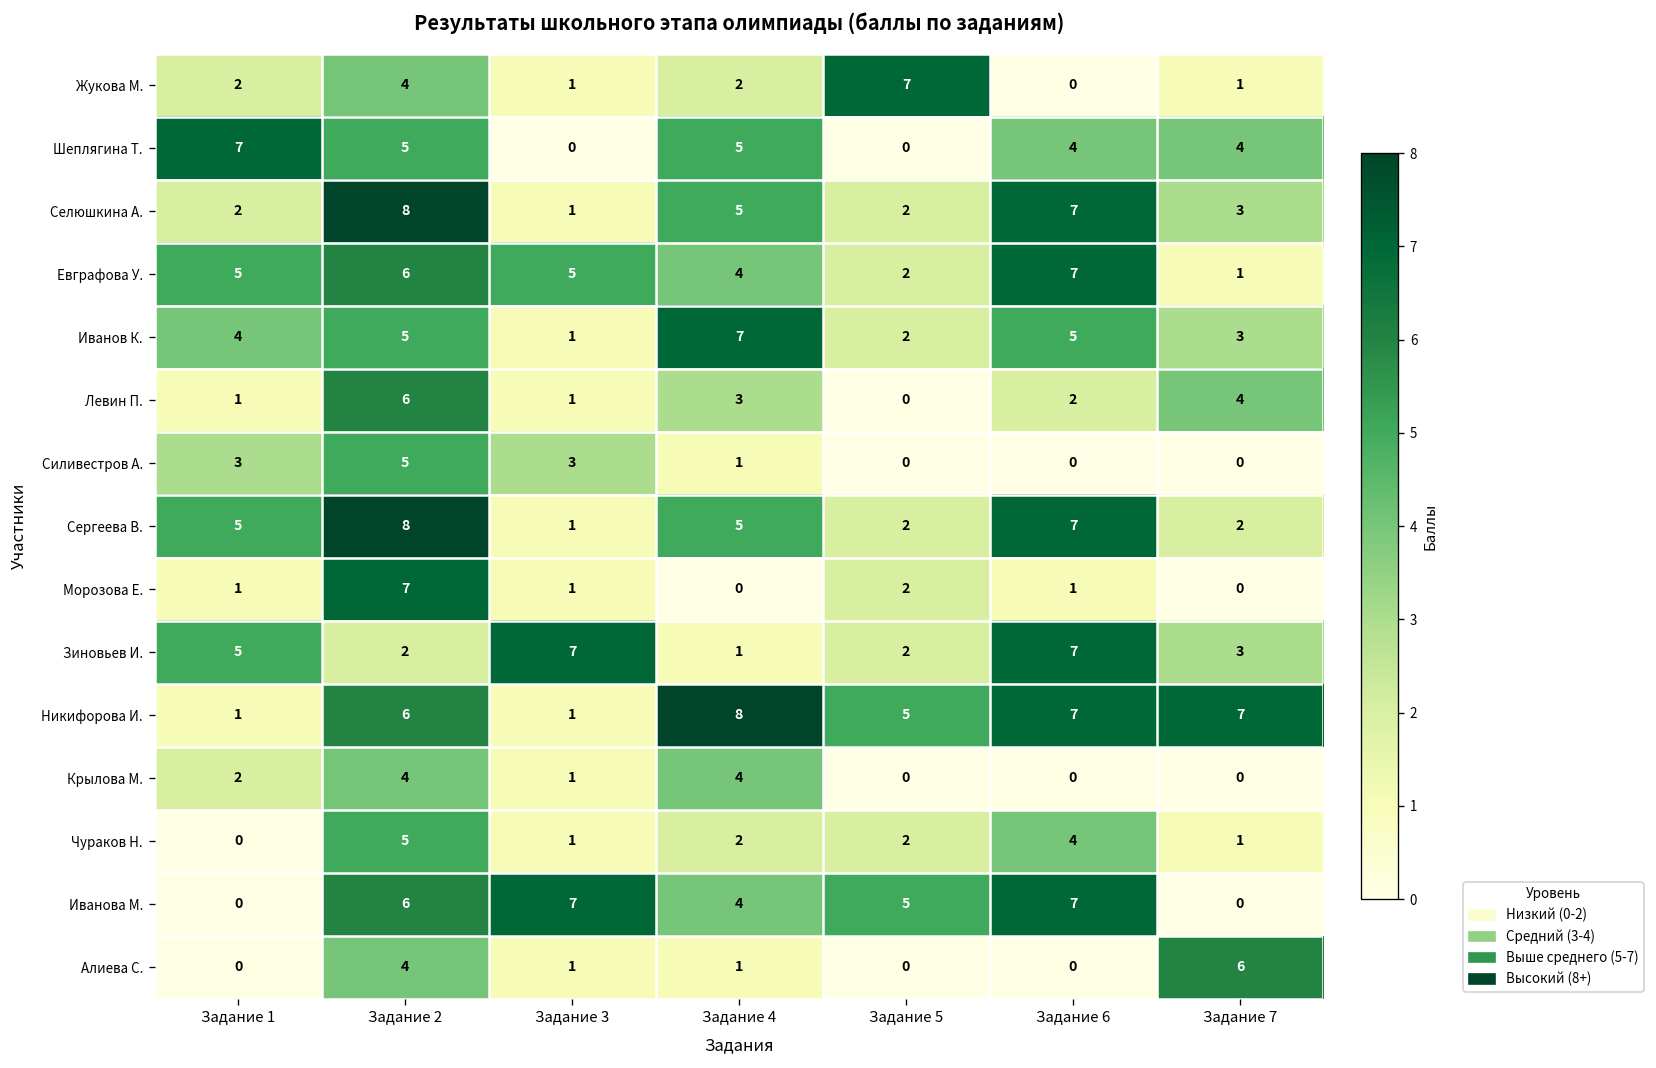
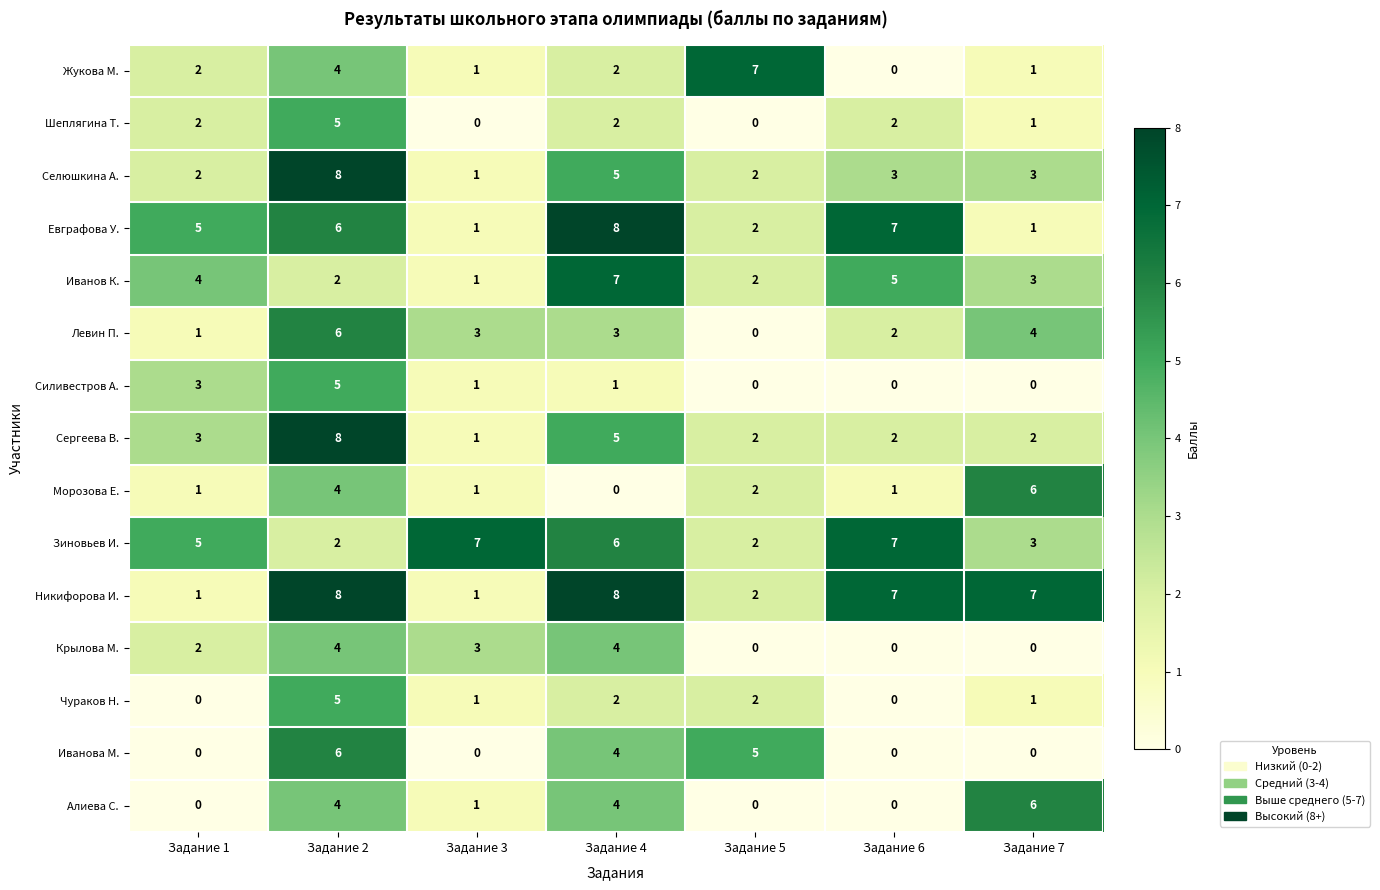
Шеплягина Т., Задание 1: 7 -> 2
Шеплягина Т., Задание 4: 5 -> 2
Шеплягина Т., Задание 6: 4 -> 2
Шеплягина Т., Задание 7: 4 -> 1
Селюшкина А., Задание 6: 7 -> 3
Евграфова У., Задание 3: 5 -> 1
Евграфова У., Задание 4: 4 -> 8
Иванов К., Задание 2: 5 -> 2
Левин П., Задание 3: 1 -> 3
Силивестров А., Задание 3: 3 -> 1
Сергеева В., Задание 1: 5 -> 3
Сергеева В., Задание 6: 7 -> 2
Морозова Е., Задание 2: 7 -> 4
Морозова Е., Задание 7: 0 -> 6
Зиновьев И., Задание 4: 1 -> 6
Никифорова И., Задание 2: 6 -> 8
Никифорова И., Задание 5: 5 -> 2
Крылова М., Задание 3: 1 -> 3
Чураков Н., Задание 6: 4 -> 0
Иванова М., Задание 3: 7 -> 0
Иванова М., Задание 6: 7 -> 0
Алиева С., Задание 4: 1 -> 4
